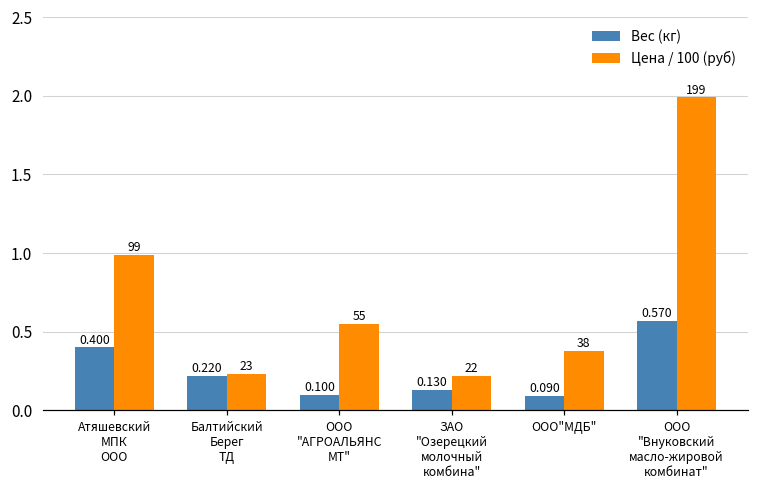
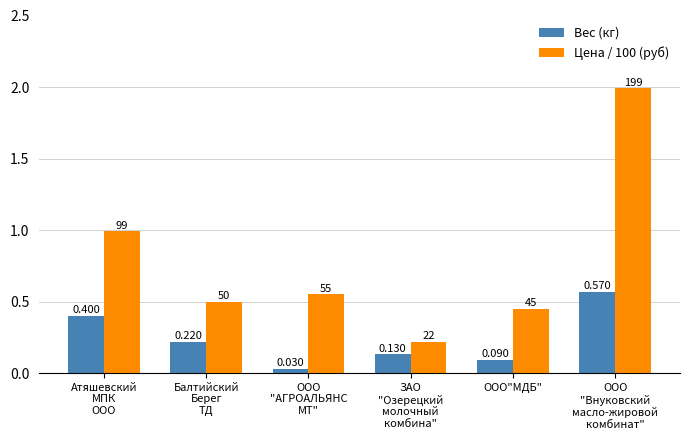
Цена / 100 (руб), Балтийский Берег ТД: 23 -> 50
Вес (кг), ООО "АГРОАЛЬЯНС МТ": 0.100 -> 0.030
Цена / 100 (руб), ООО"МДБ": 38 -> 45
